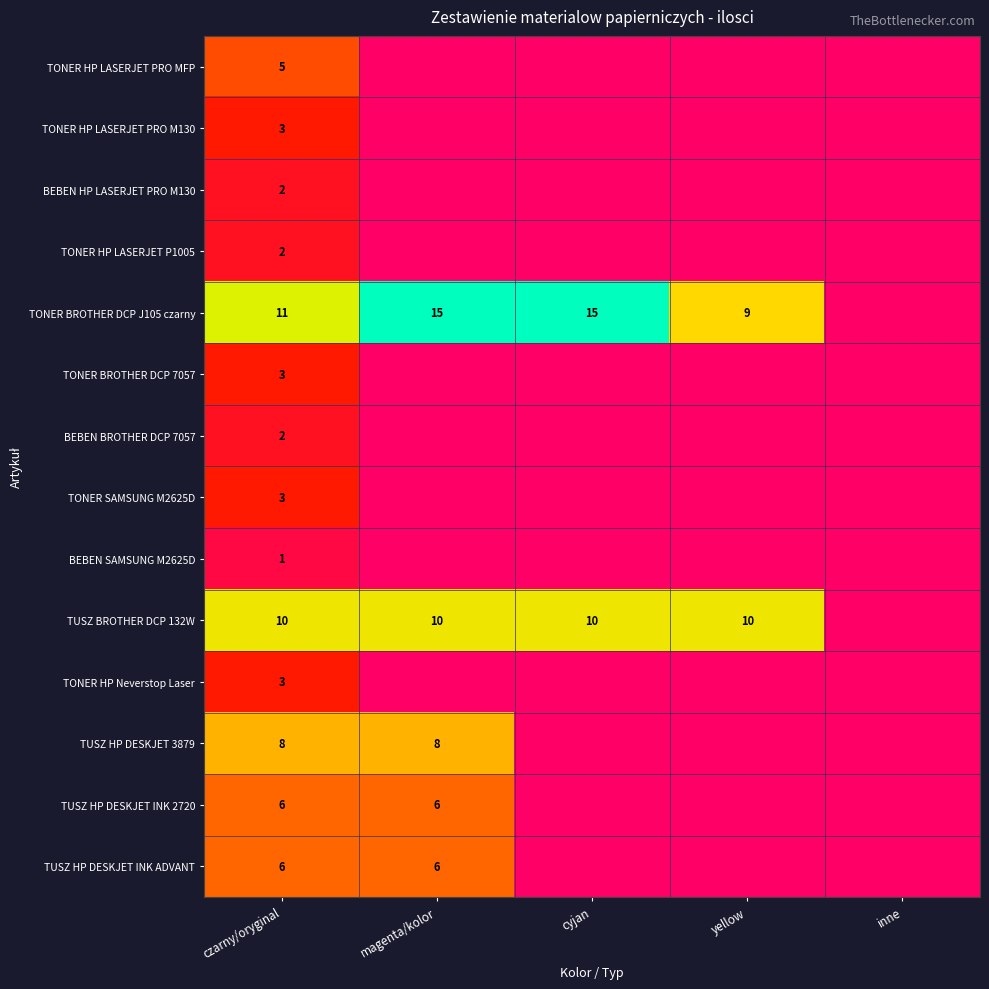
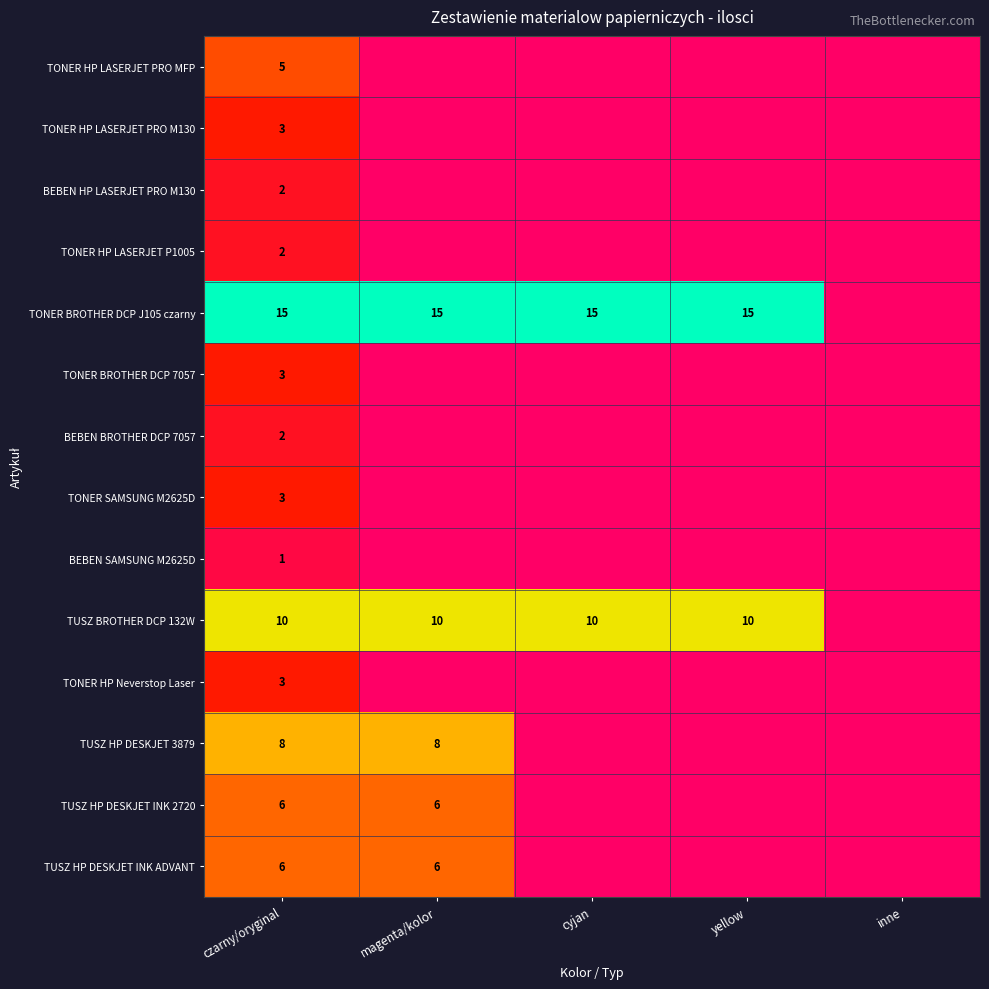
TONER BROTHER DCP J105 czarny, czarny/oryginal: 11 -> 15
TONER BROTHER DCP J105 czarny, yellow: 9 -> 15
